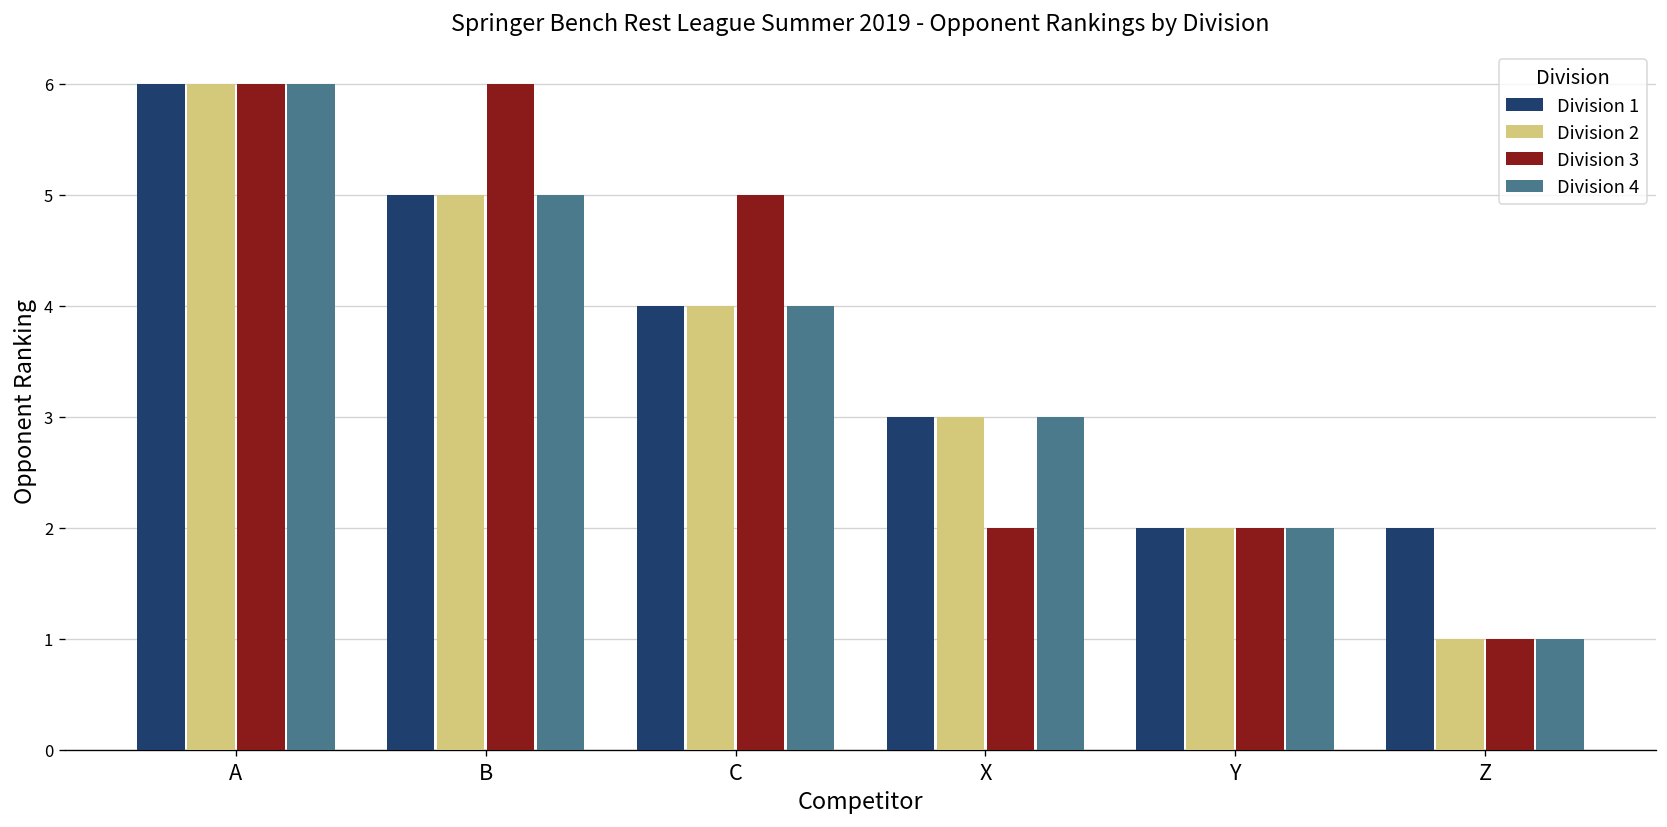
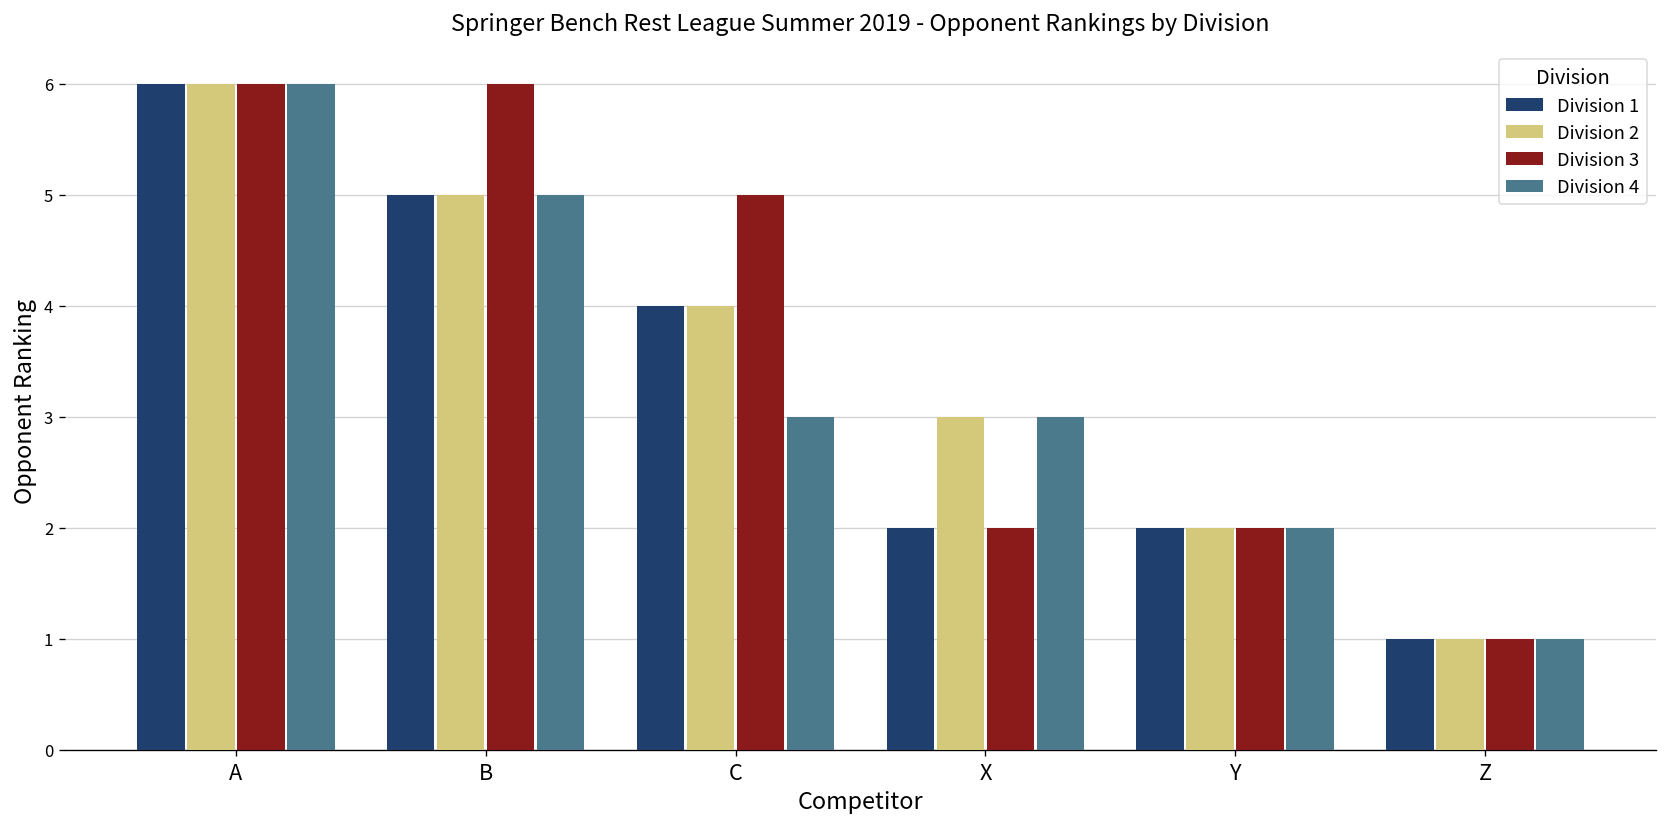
Division 4, C: 4 -> 3
Division 1, X: 3 -> 2
Division 1, Z: 2 -> 1
